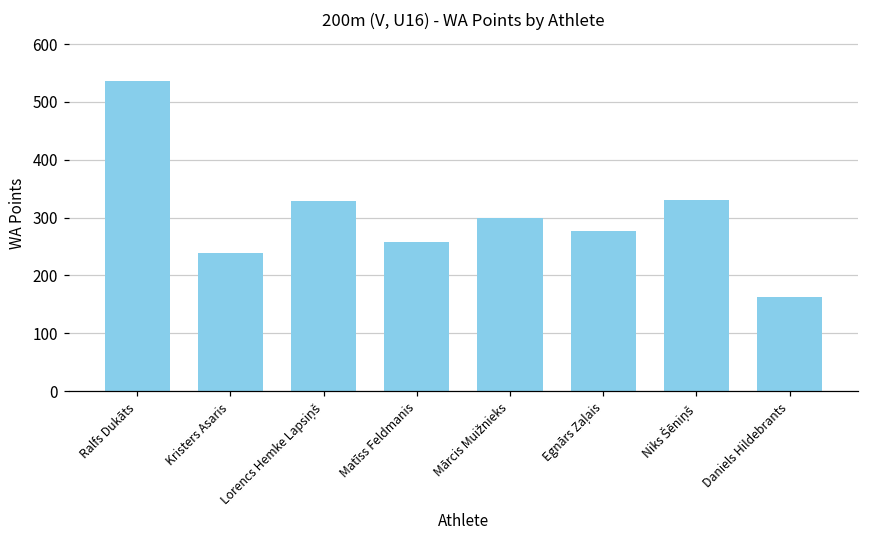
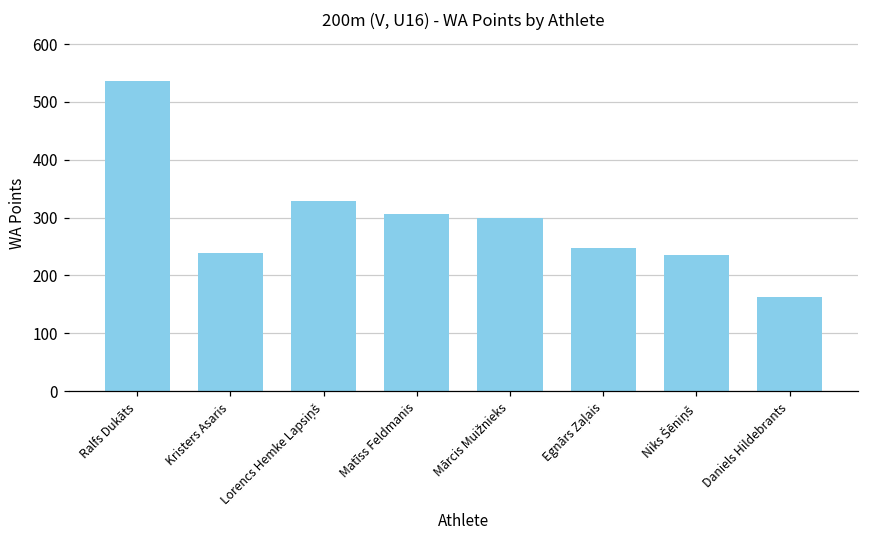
Matīss Feldmanis: 260 -> 310
Egnārs Zaļais: 280 -> 250
Niks Šēniņš: 330 -> 240
